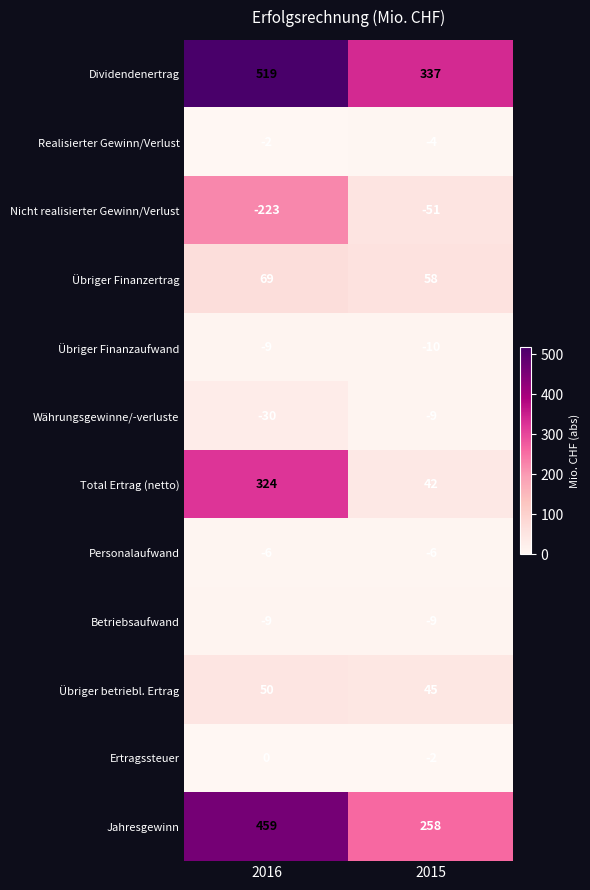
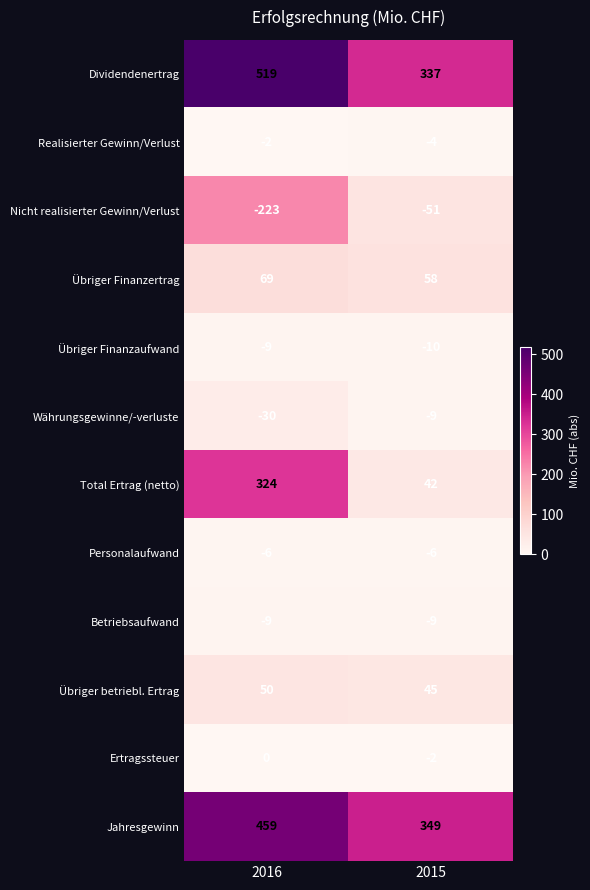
Jahresgewinn, 2015: 258 -> 349
